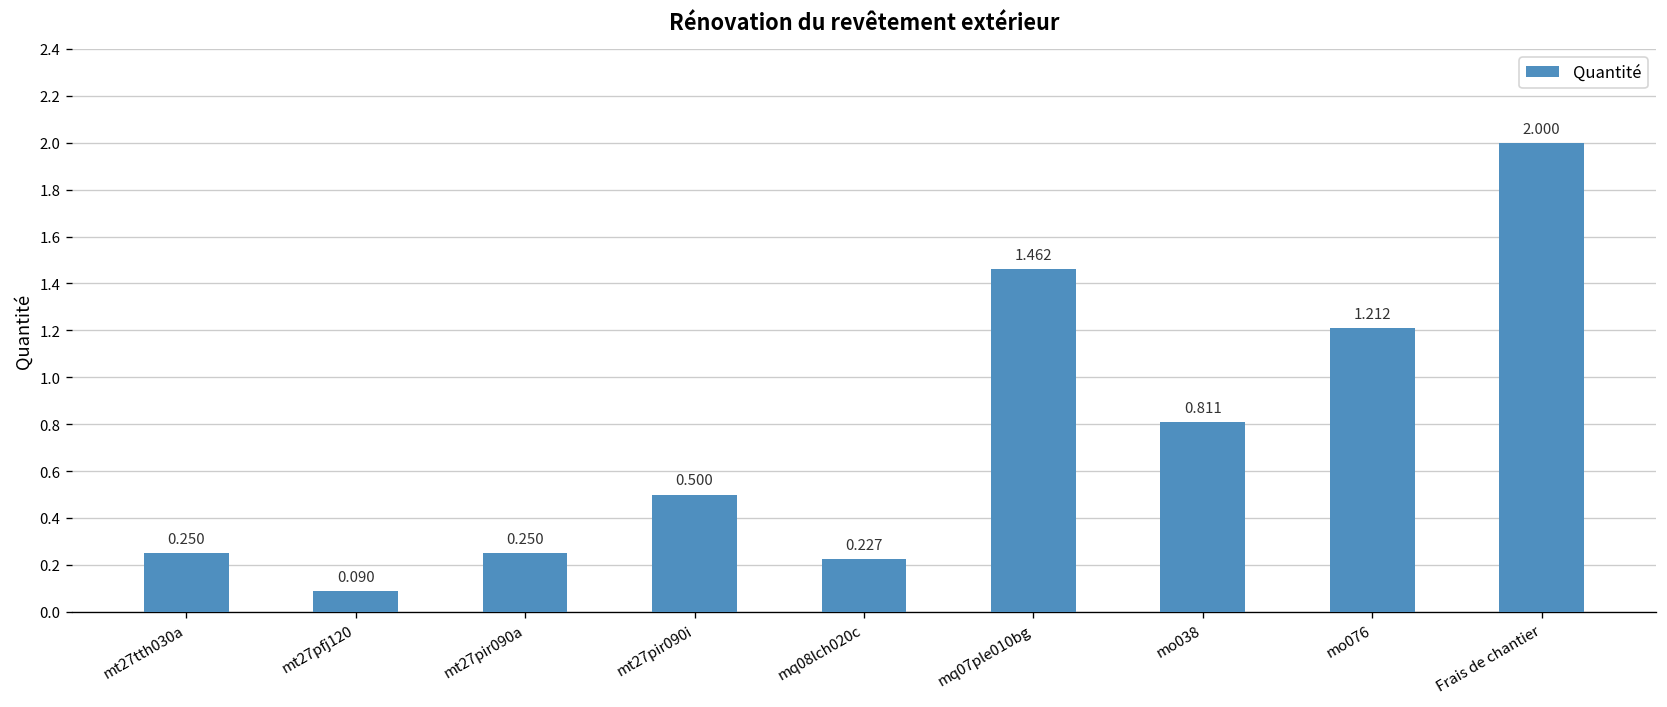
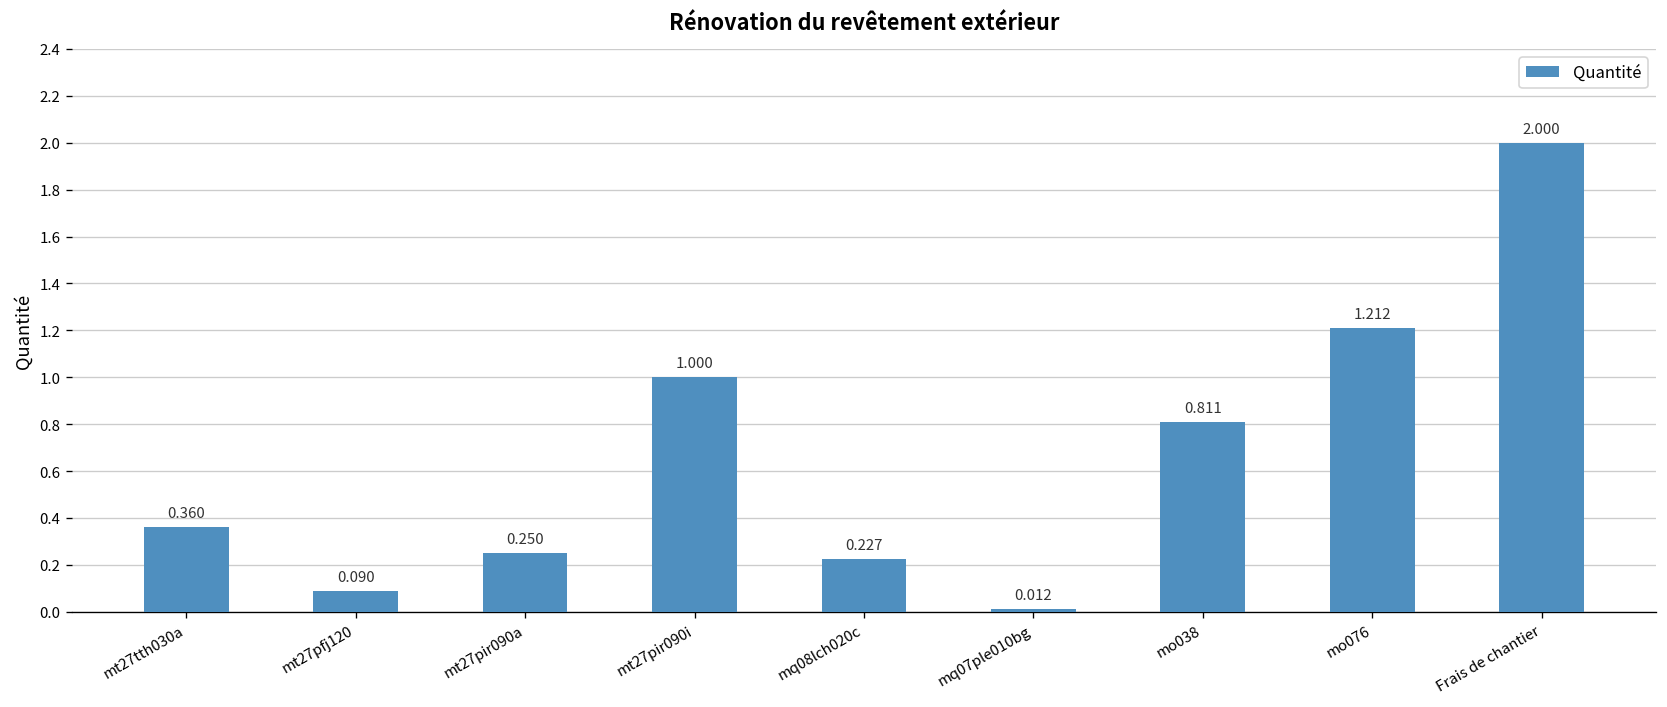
mt27tth030a: 0.250 -> 0.360
mt27pir090i: 0.500 -> 1.000
mq07ple010bg: 1.462 -> 0.012
